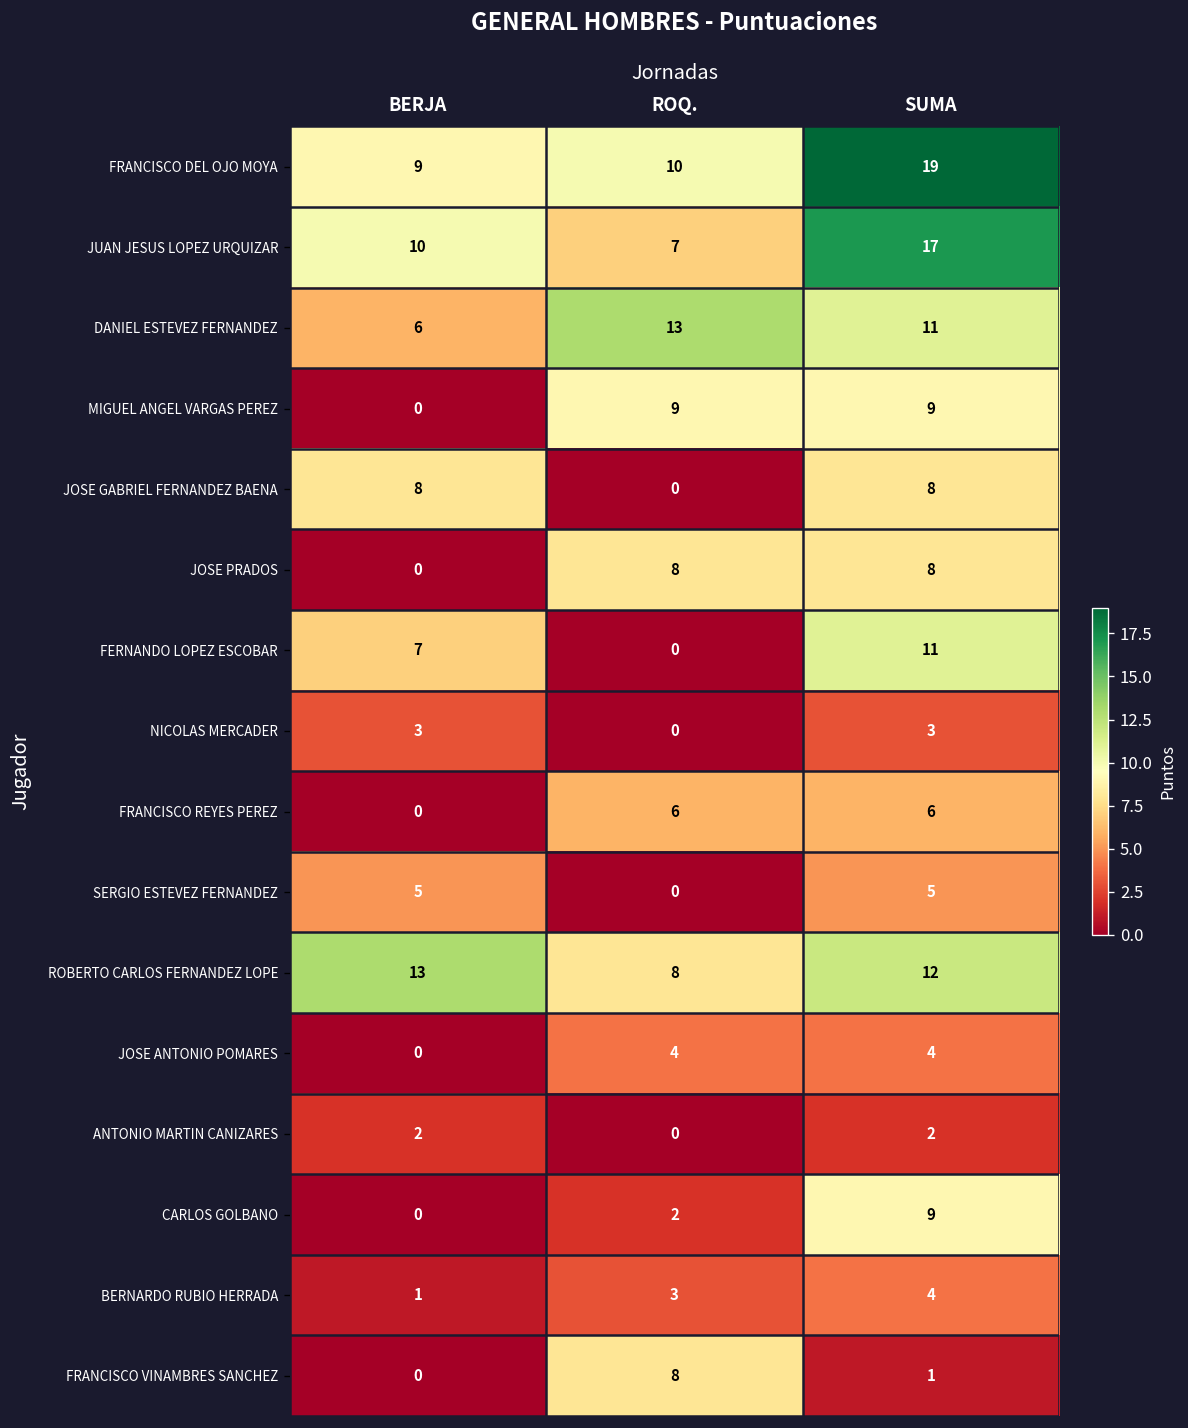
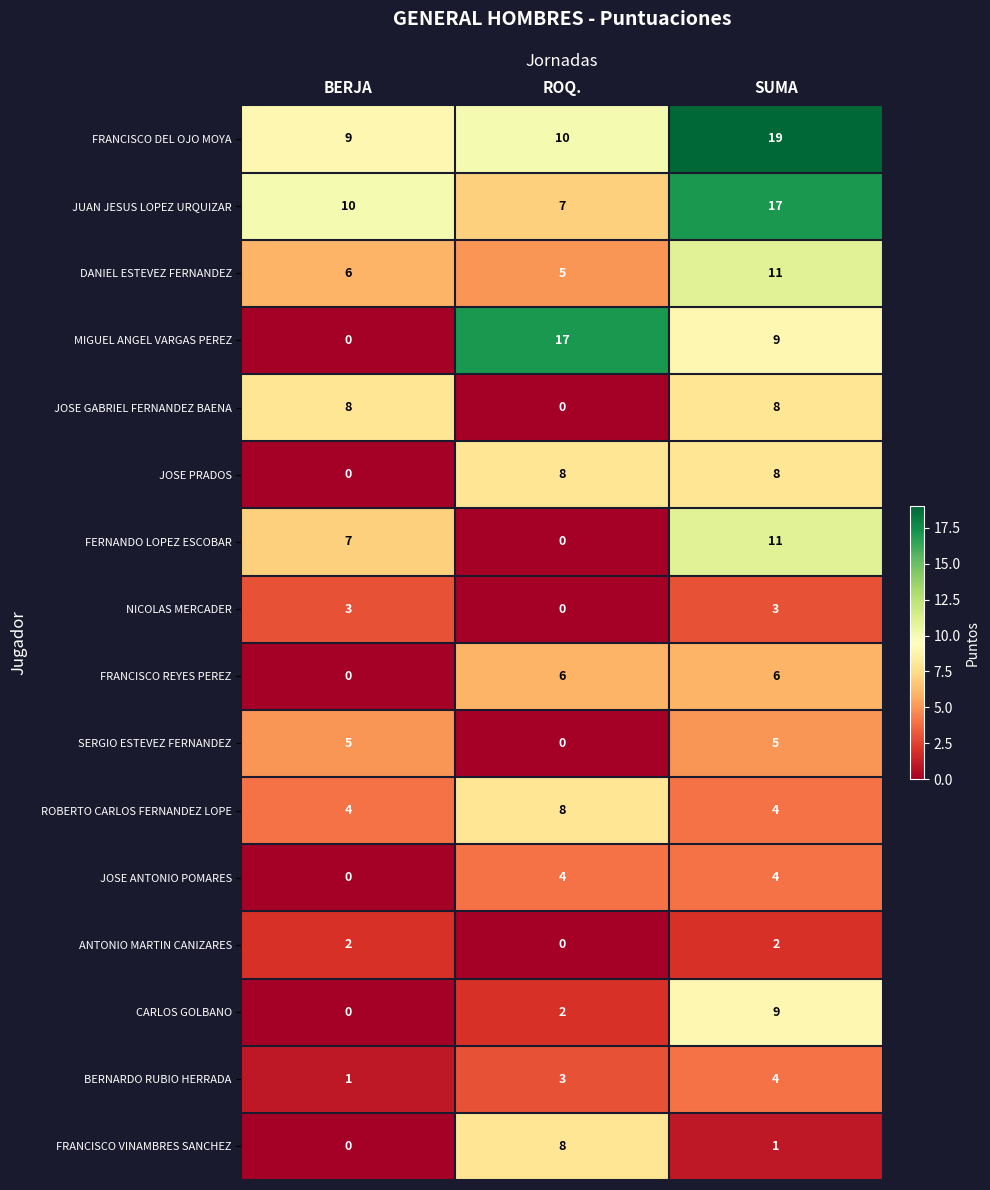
DANIEL ESTEVEZ FERNANDEZ, ROQ.: 13 -> 5
MIGUEL ANGEL VARGAS PEREZ, ROQ.: 9 -> 17
ROBERTO CARLOS FERNANDEZ LOPE, BERJA: 13 -> 4
ROBERTO CARLOS FERNANDEZ LOPE, SUMA: 12 -> 4
